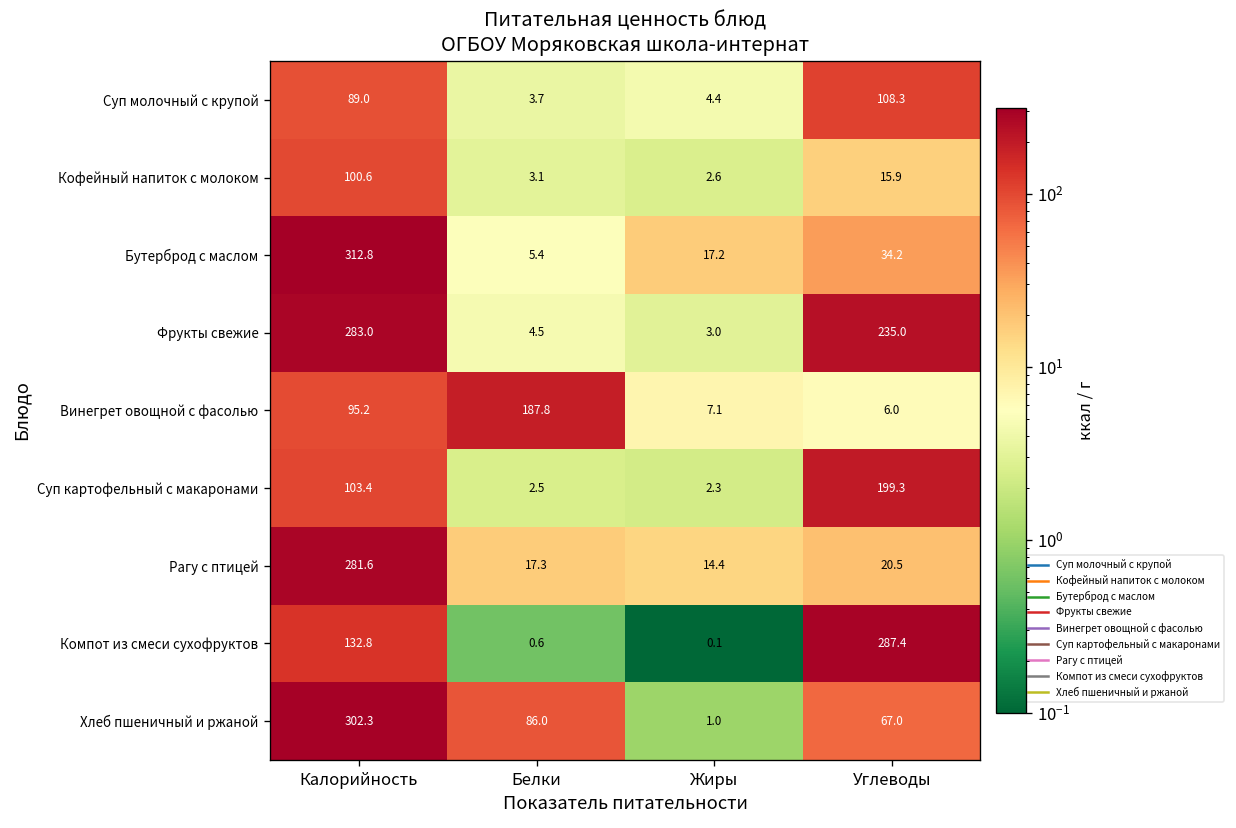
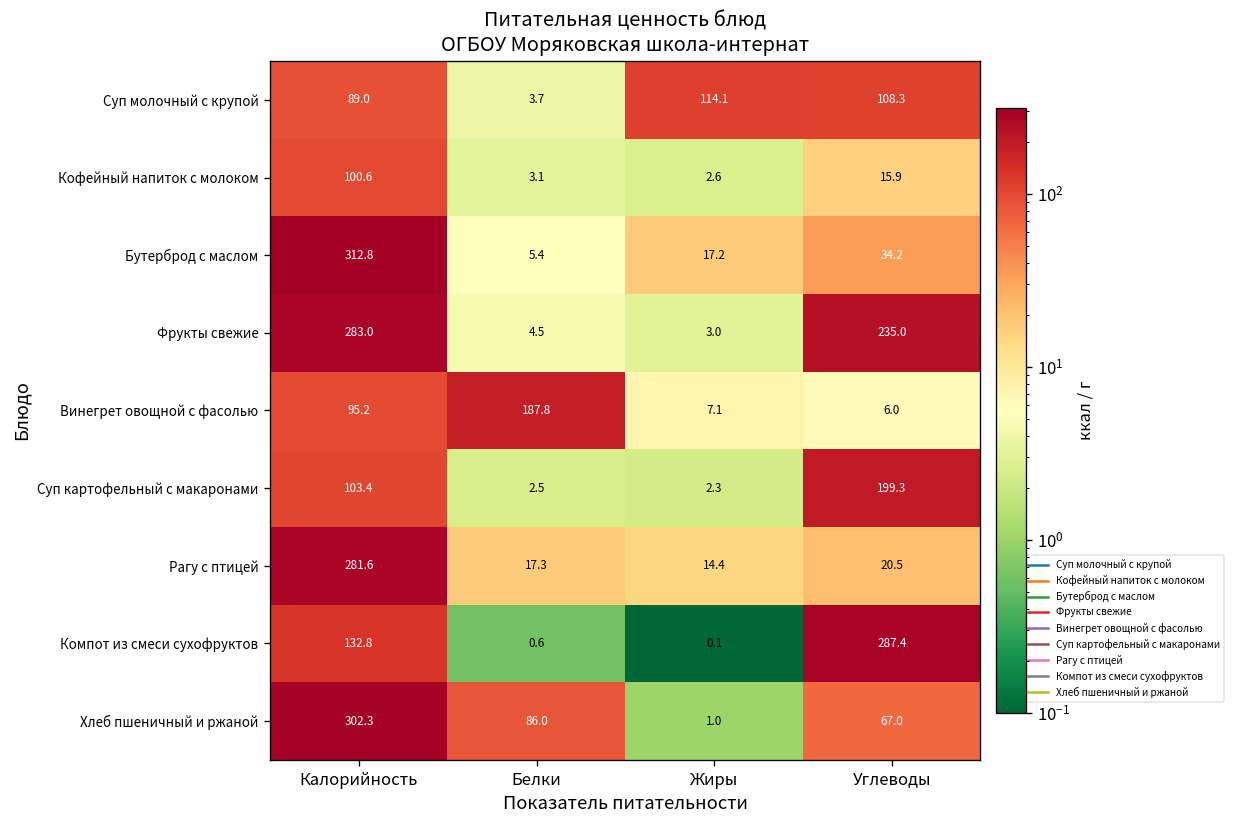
Суп молочный с крупой, Жиры: 4.4 -> 114.1
